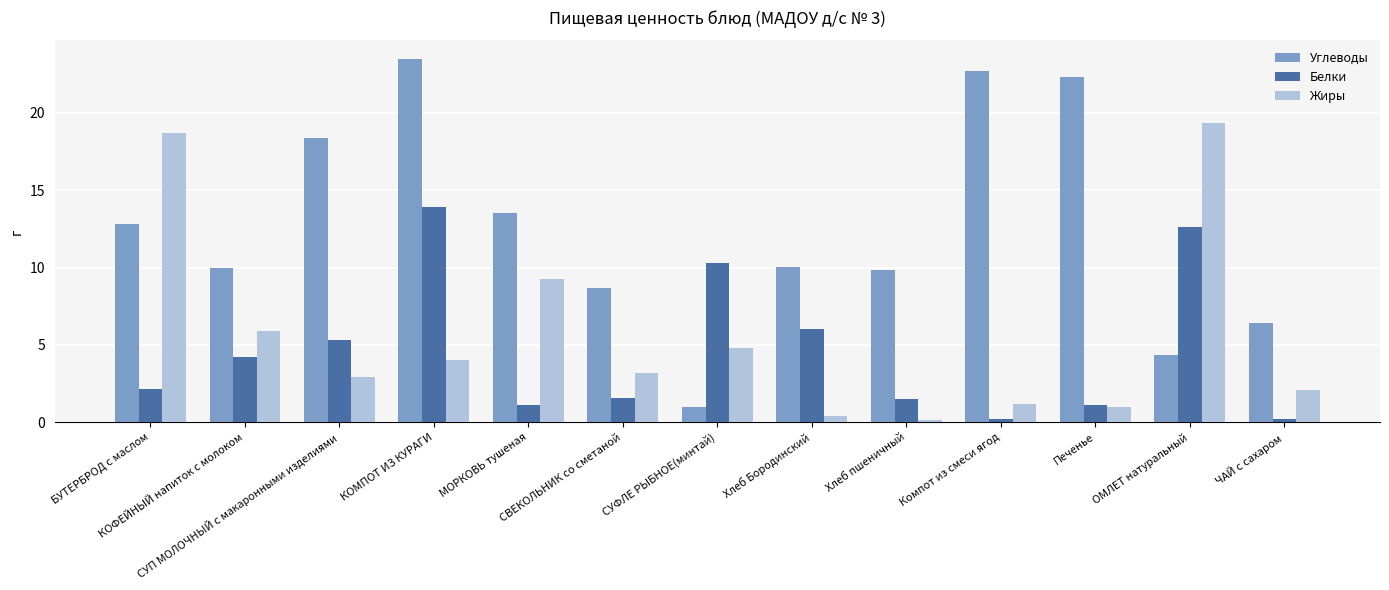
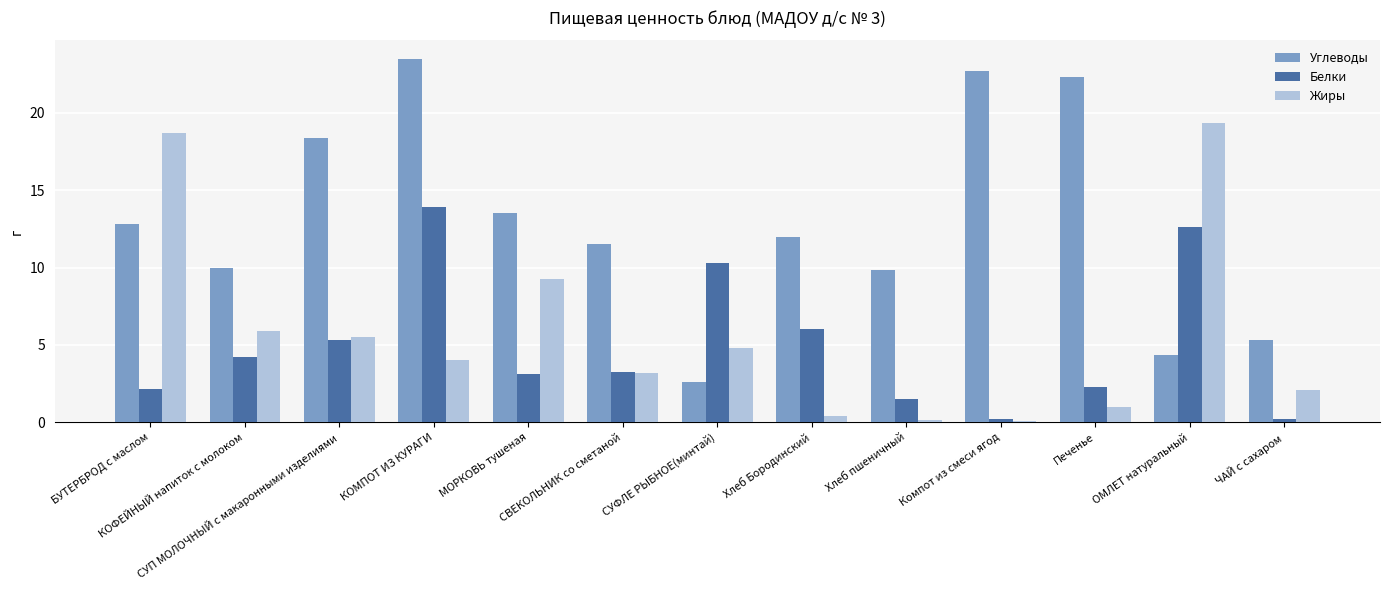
Жиры, СУП МОЛОЧНЫЙ с макаронными изделиями: 2.9 -> 5.5
Белки, МОРКОВЬ тушеная: 1.1 -> 3.1
Углеводы, СВЕКОЛЬНИК со сметаной: 8.7 -> 11.5
Белки, СВЕКОЛЬНИК со сметаной: 1.6 -> 3.2
Углеводы, СУФЛЕ РЫБНОЕ(минтай): 1.0 -> 2.6
Углеводы, Хлеб Бородинский: 10.0 -> 12.0
Жиры, Компот из смеси ягод: 1.2 -> 0.1
Белки, Печенье: 1.1 -> 2.3
Углеводы, ЧАЙ с сахаром: 6.4 -> 5.3
